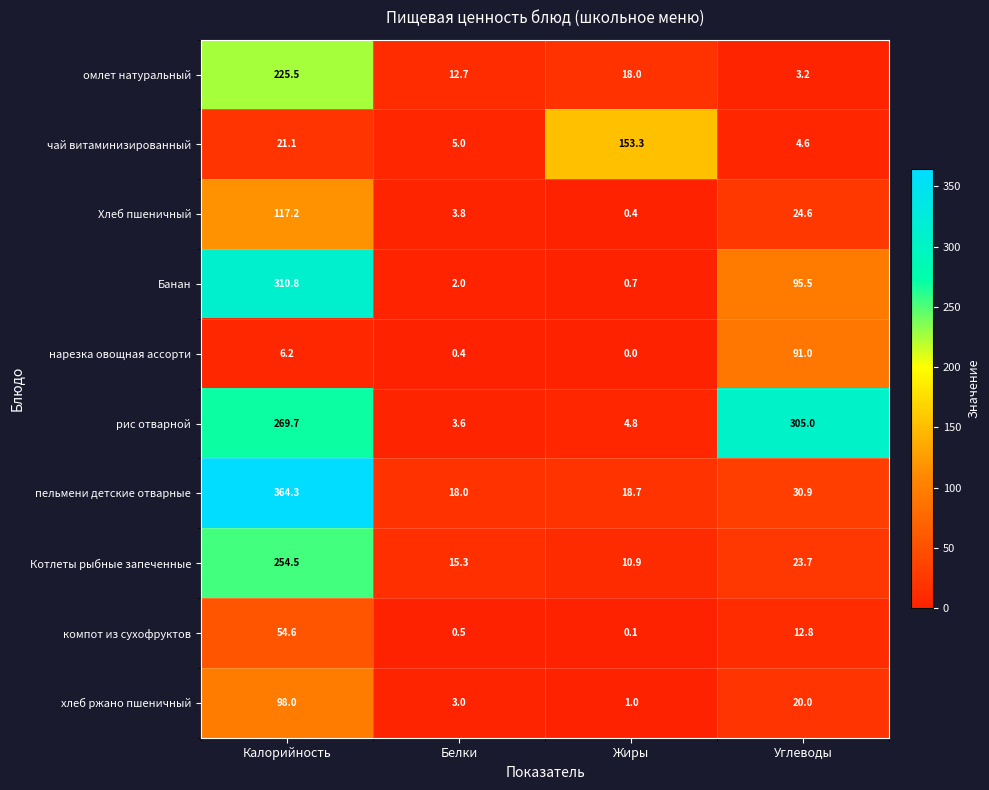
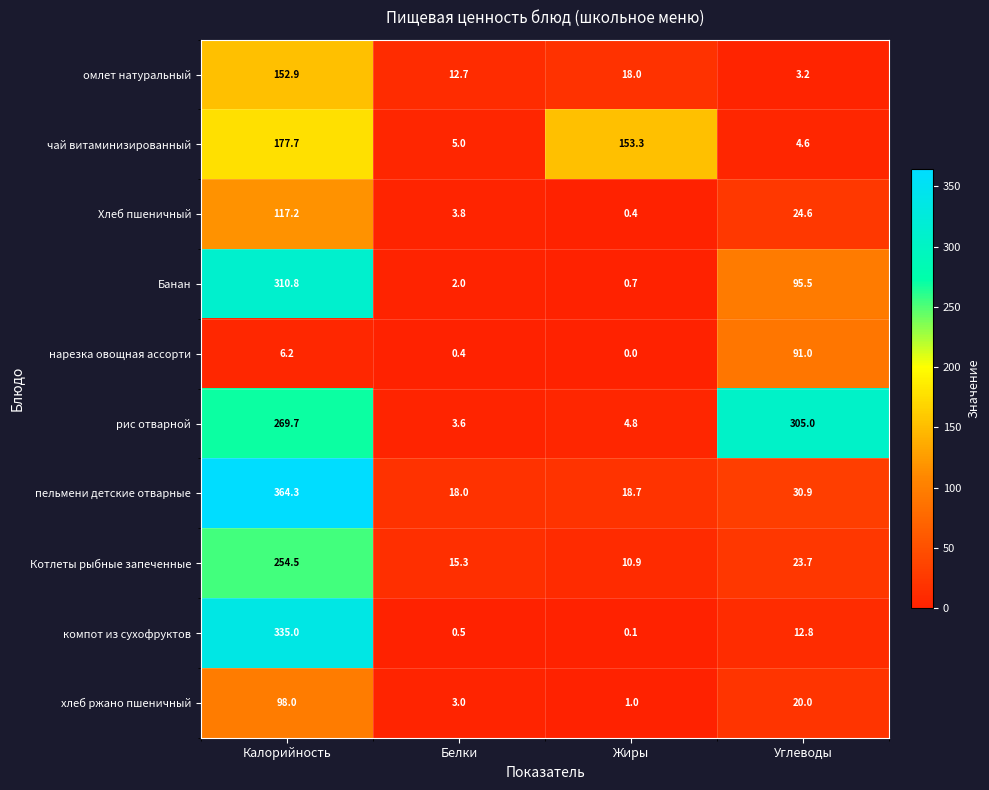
омлет натуральный, Калорийность: 225.5 -> 152.9
чай витаминизированный, Калорийность: 21.1 -> 177.7
компот из сухофруктов, Калорийность: 54.6 -> 335.0
